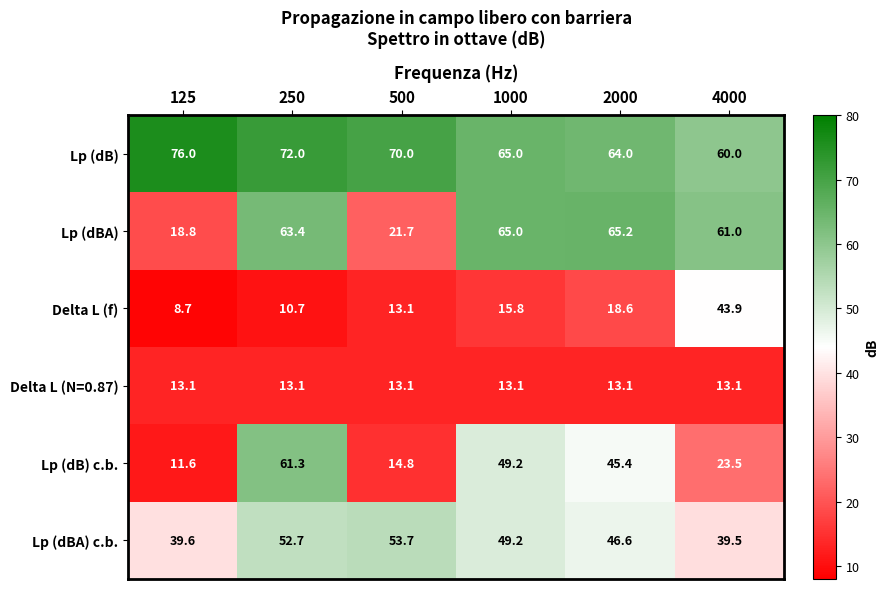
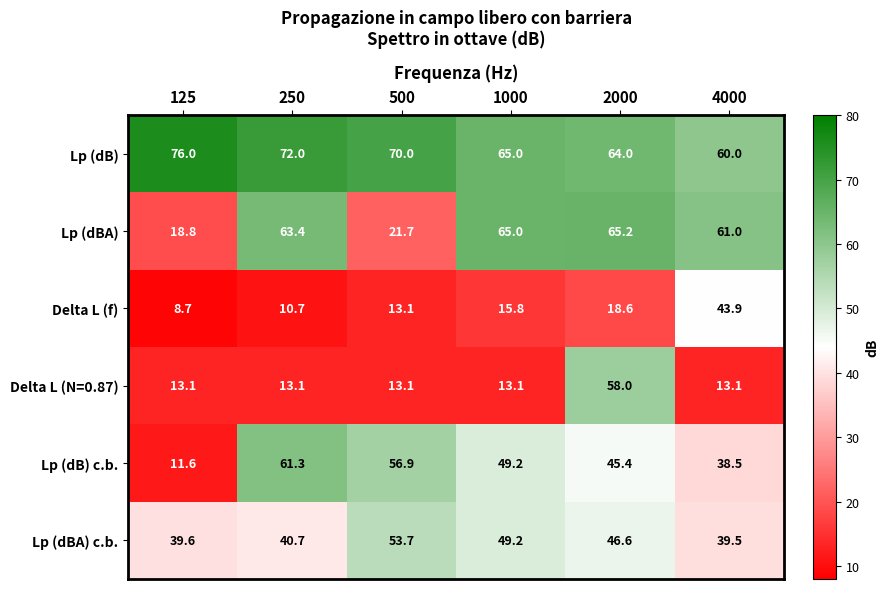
Delta L (N=0.87), 2000: 13.1 -> 58.0
Lp (dB) c.b., 500: 14.8 -> 56.9
Lp (dB) c.b., 4000: 23.5 -> 38.5
Lp (dBA) c.b., 250: 52.7 -> 40.7
